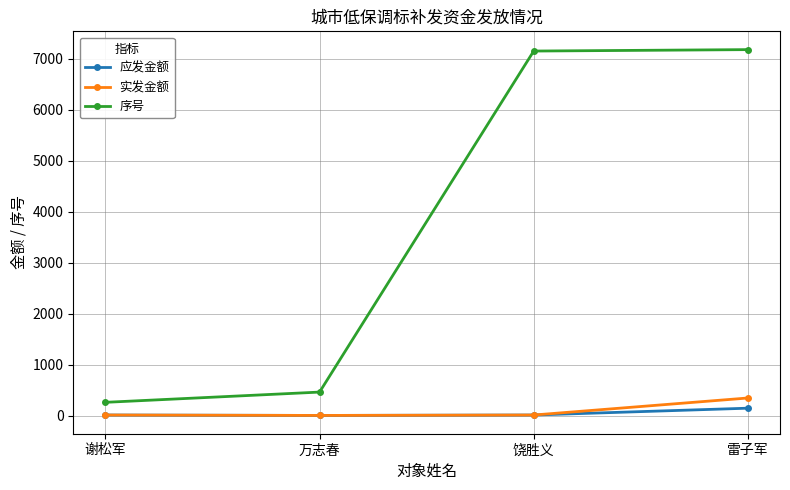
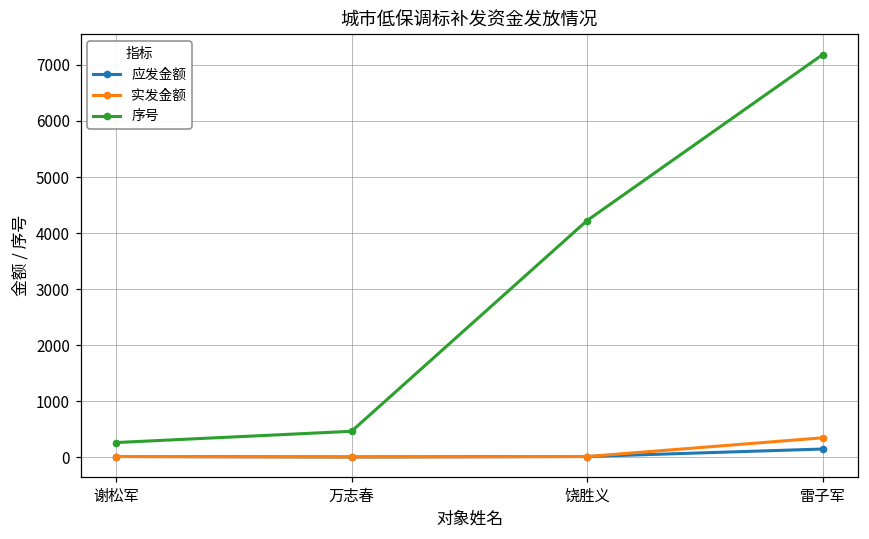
序号, 饶胜义: 7200 -> 4200
